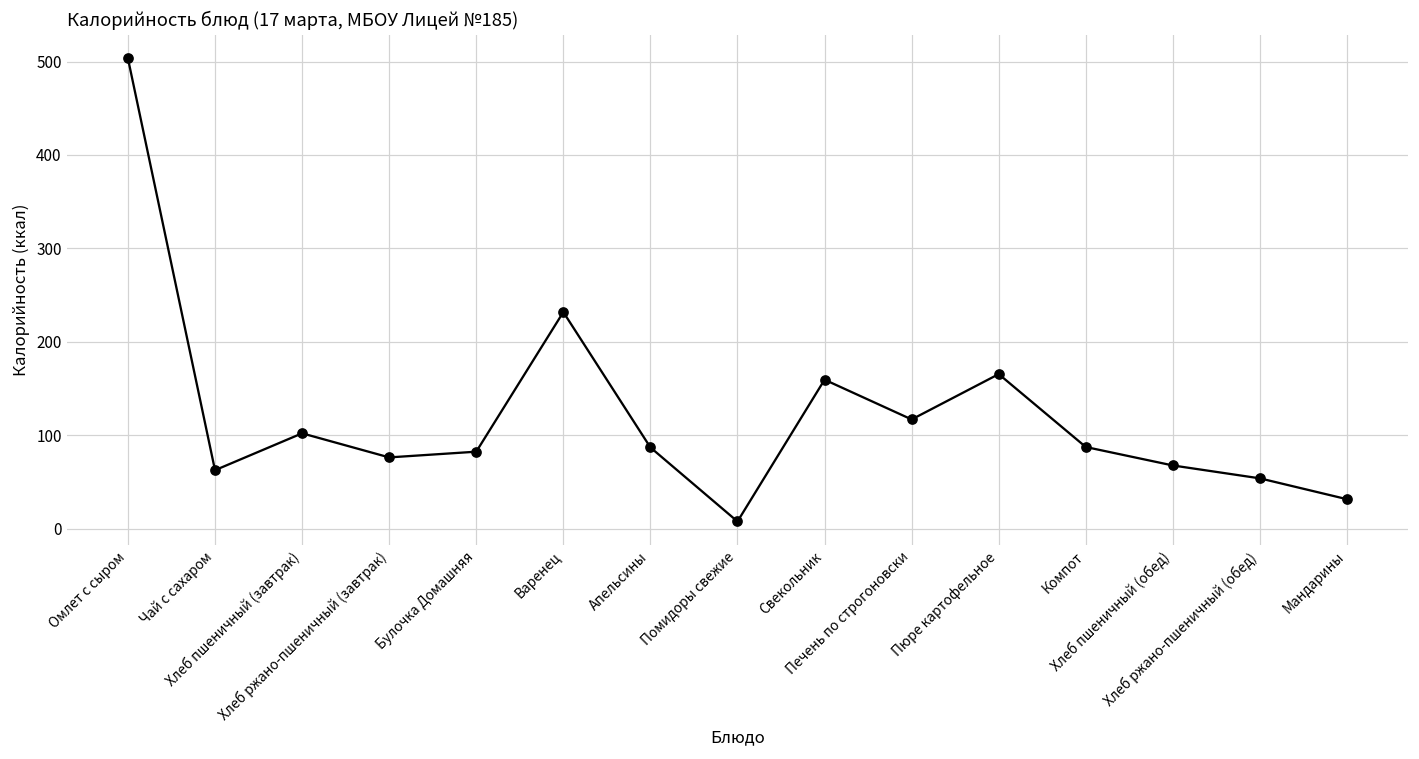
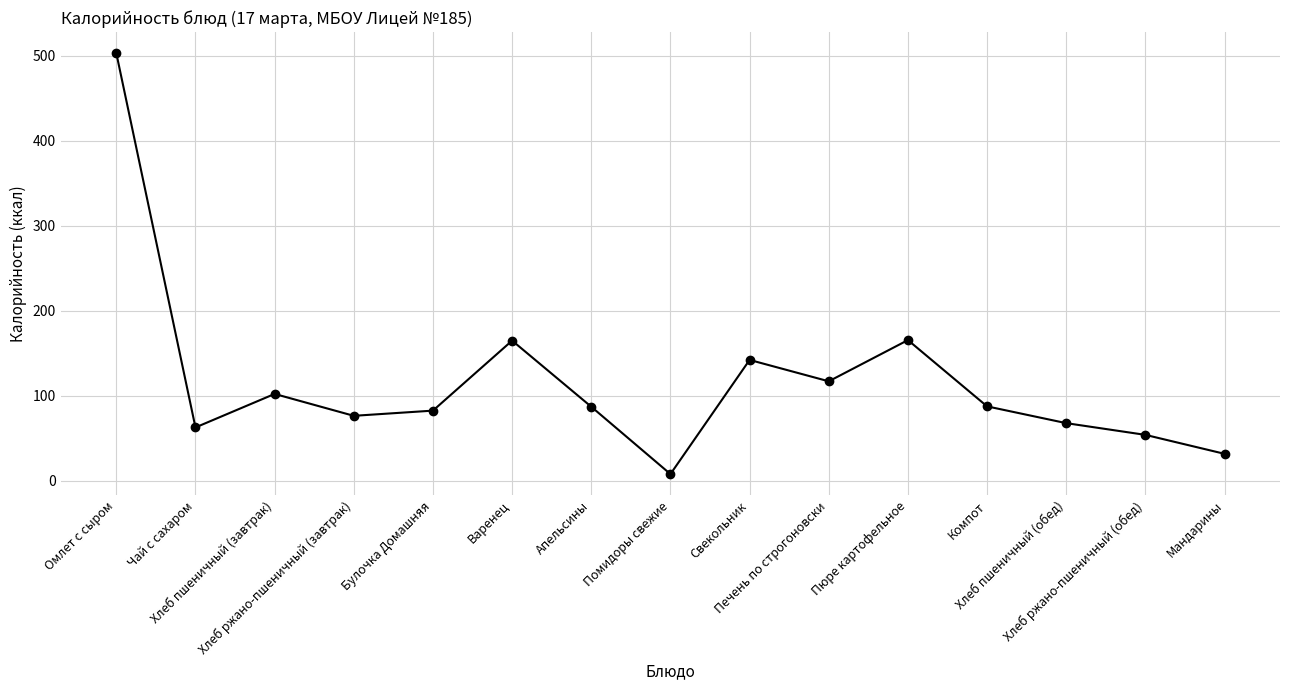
Варенец: 230 -> 160
Свекольник: 160 -> 140
